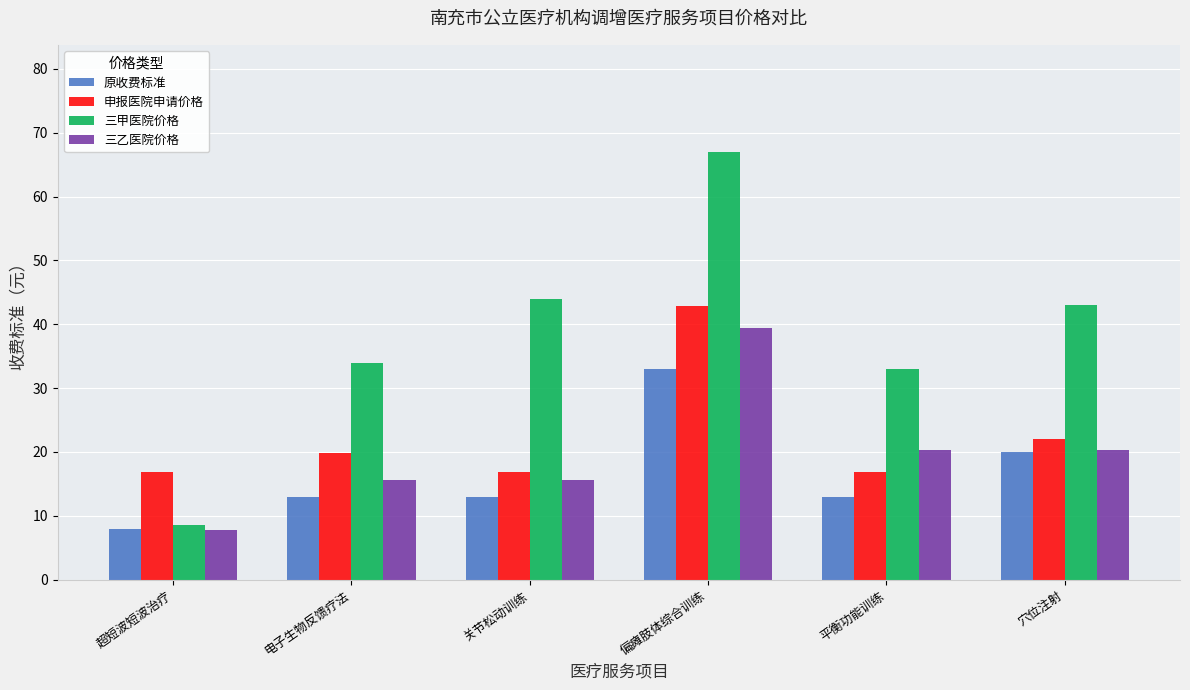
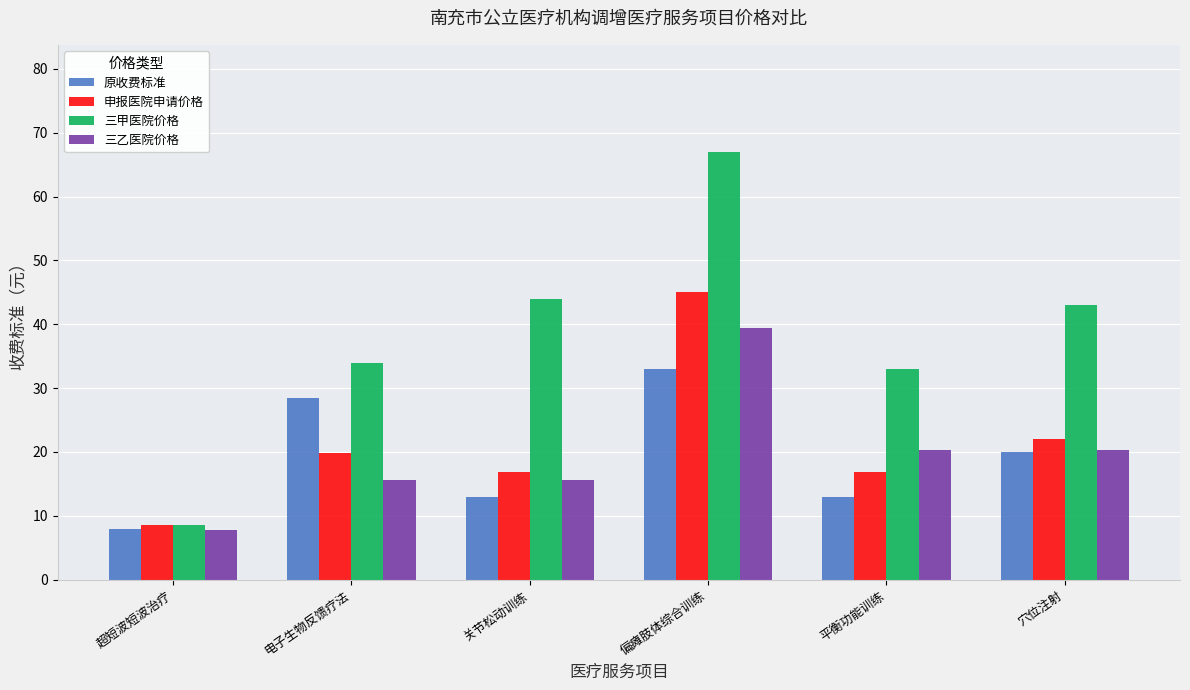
申报医院申请价格, 超短波短波治疗: 17 -> 9
原收费标准, 电子生物反馈疗法: 13 -> 28
申报医院申请价格, 偏瘫肢体综合训练: 43 -> 45
